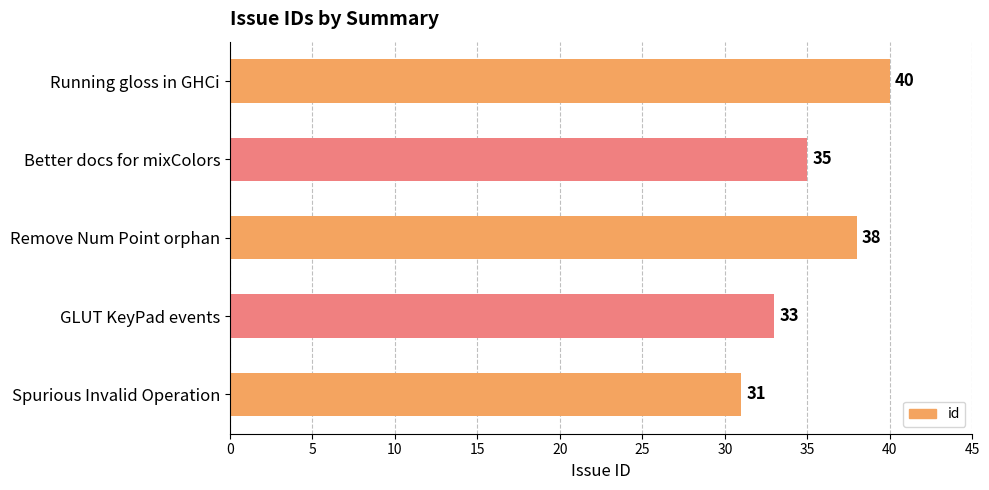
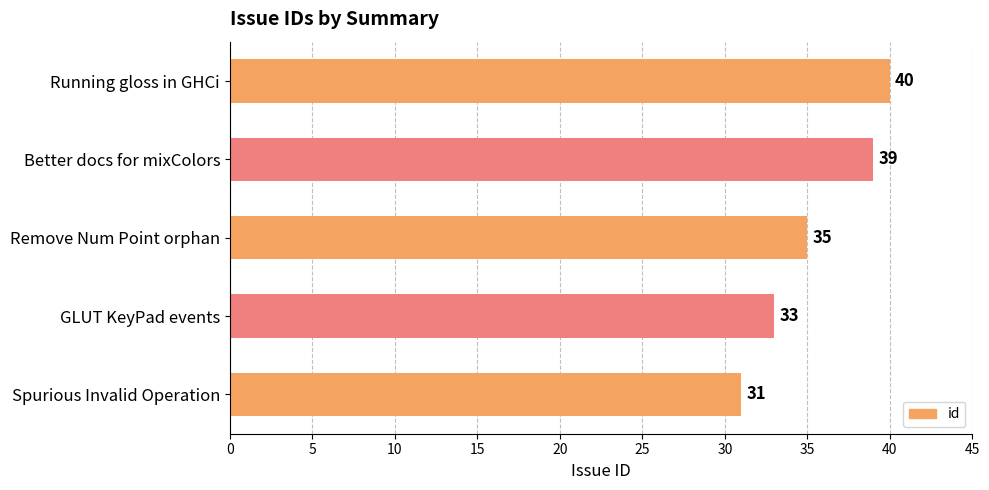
Better docs for mixColors: 35 -> 39
Remove Num Point orphan: 38 -> 35
